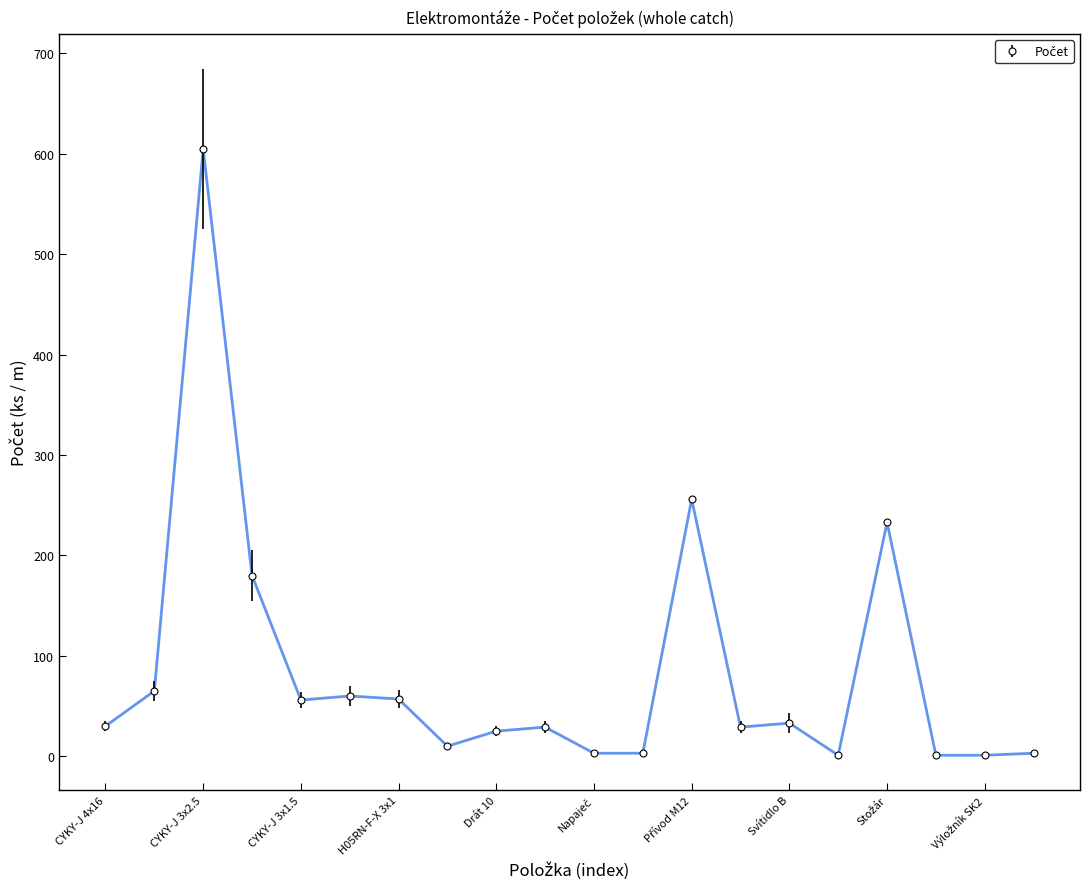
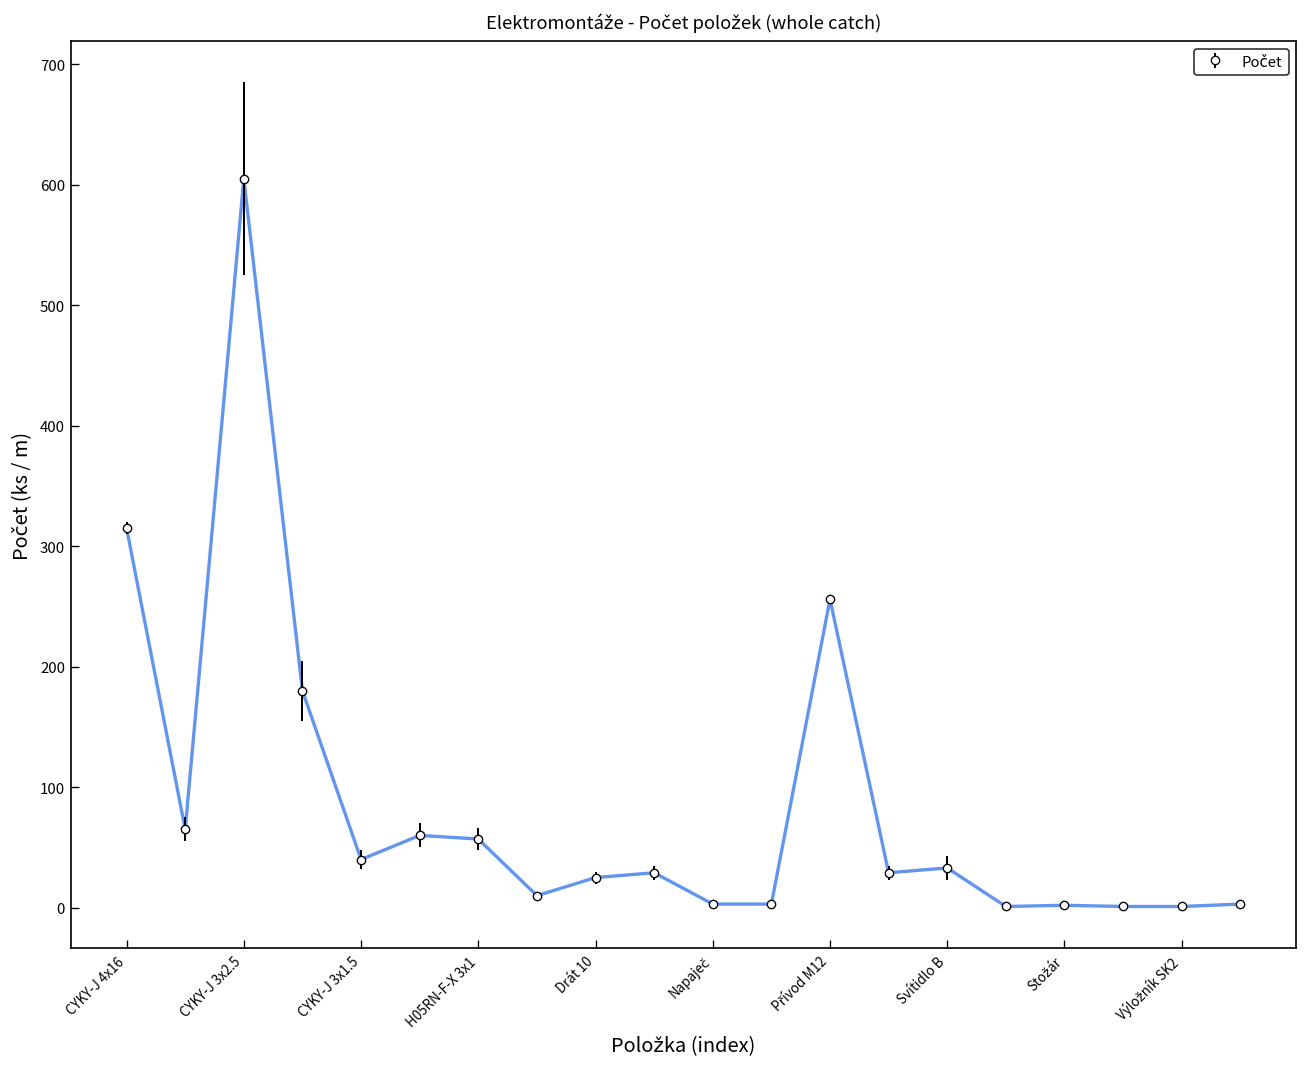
CYKY-J 4x16: 30 -> 315
CYKY-J 3x1.5: 56 -> 40
Stožár: 233 -> 2
